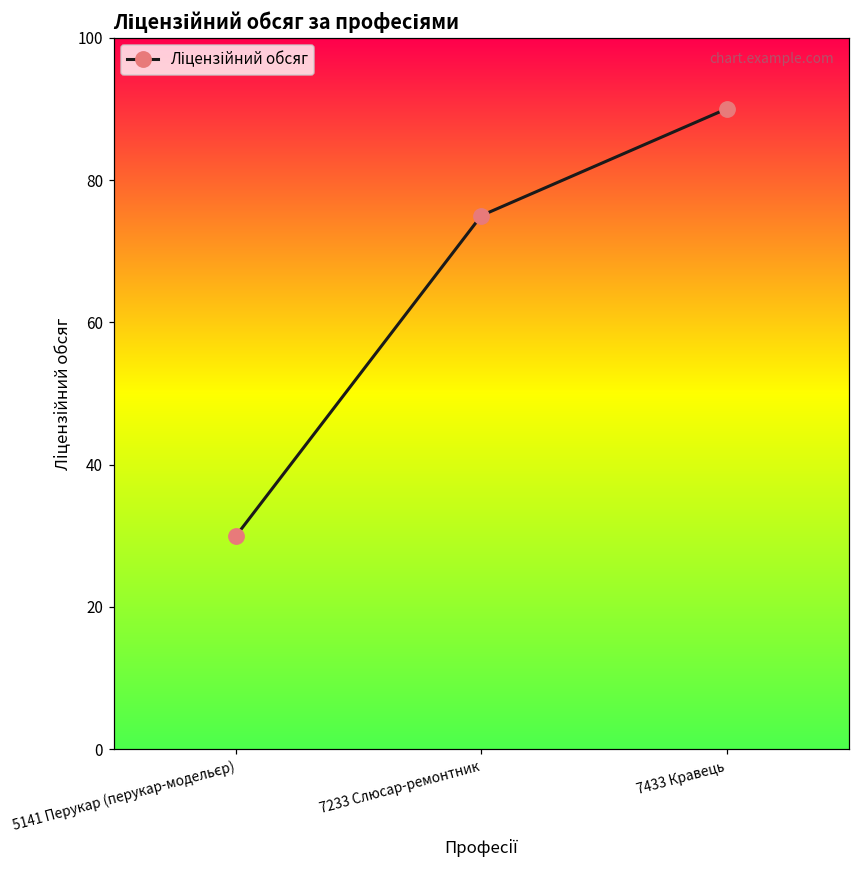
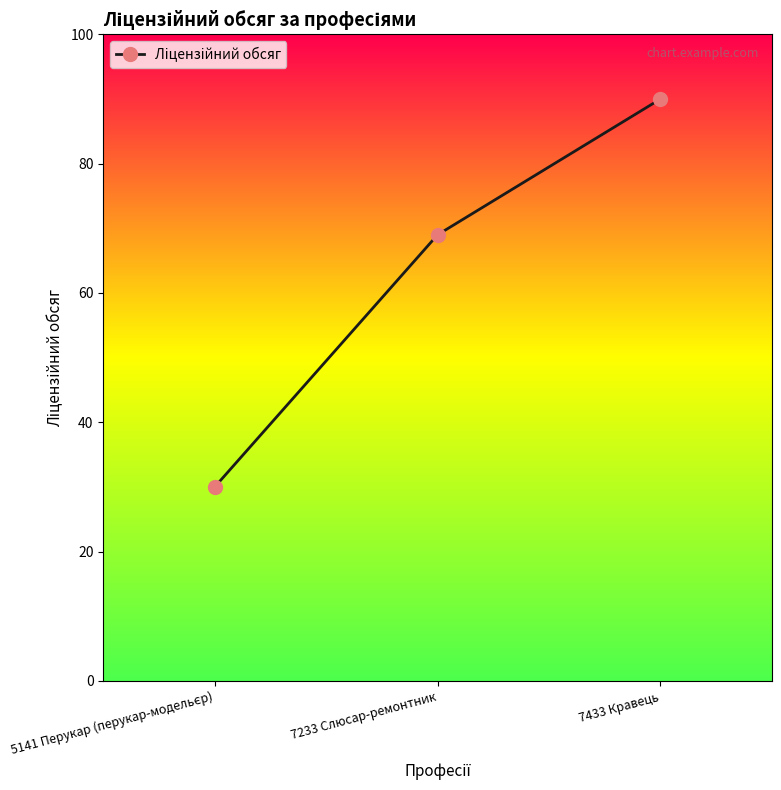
7233 Слюсар-ремонтник: 75 -> 69
